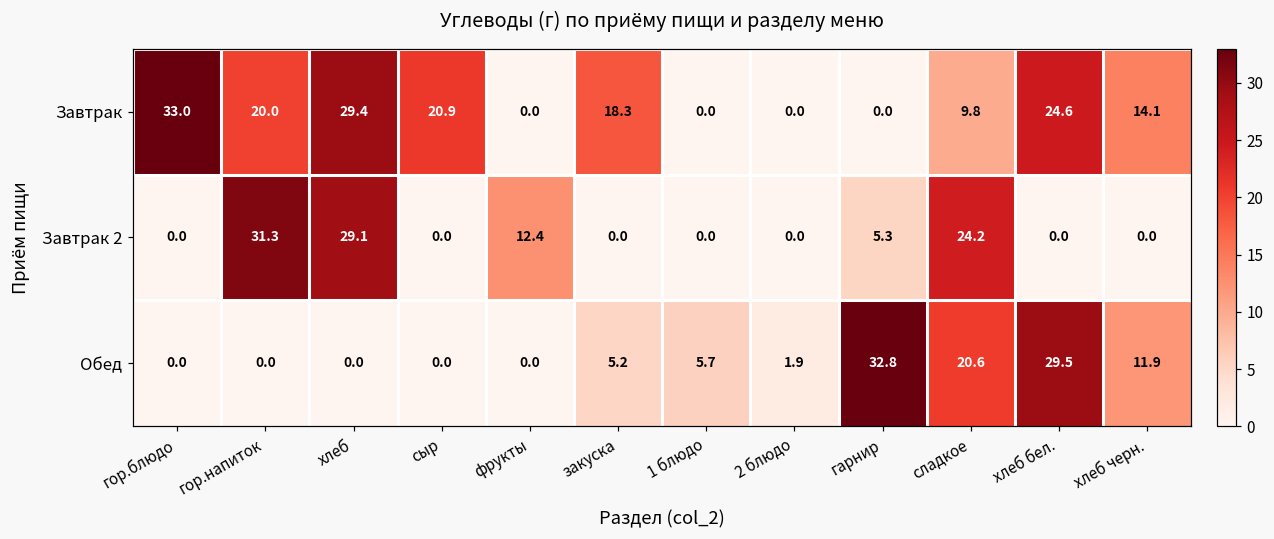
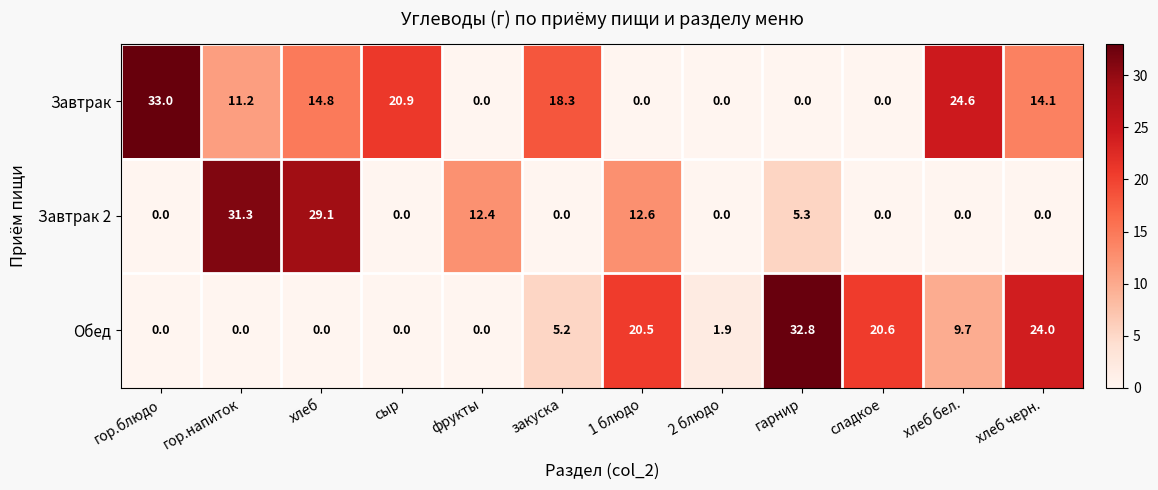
Завтрак, гор.напиток: 20.0 -> 11.2
Завтрак, хлеб: 29.4 -> 14.8
Завтрак, сладкое: 9.8 -> 0.0
Завтрак 2, 1 блюдо: 0.0 -> 12.6
Завтрак 2, сладкое: 24.2 -> 0.0
Обед, 1 блюдо: 5.7 -> 20.5
Обед, хлеб бел.: 29.5 -> 9.7
Обед, хлеб черн.: 11.9 -> 24.0
